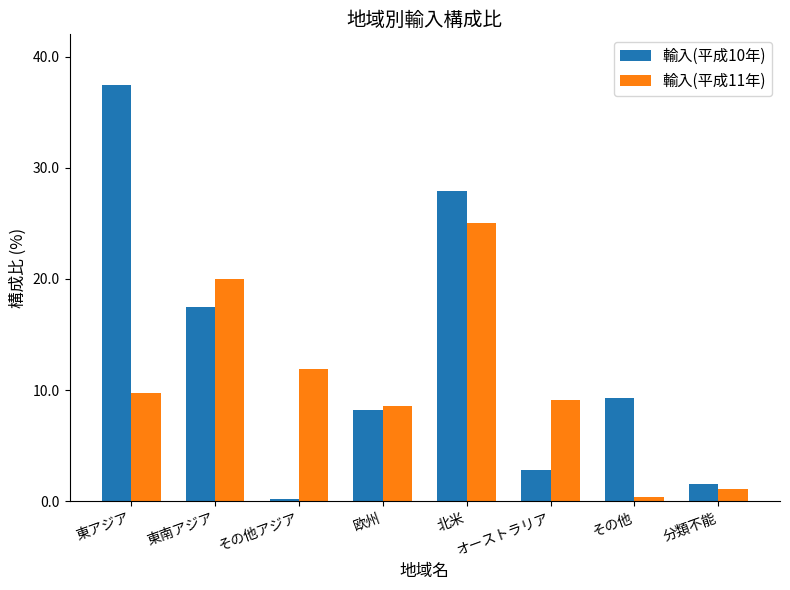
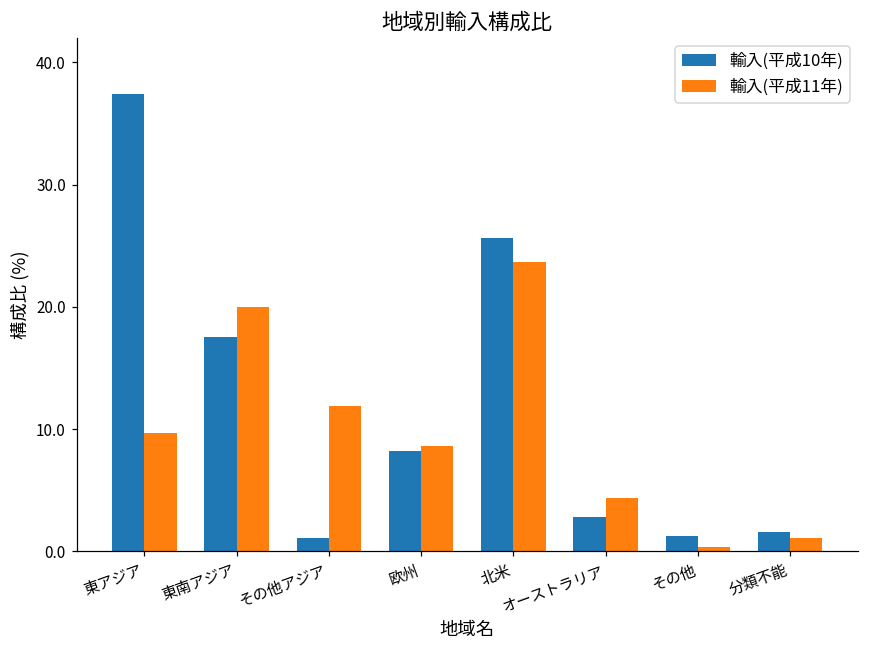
輸入(平成10年), その他アジア: 0.2 -> 1.1
輸入(平成10年), 北米: 27.9 -> 25.6
輸入(平成11年), 北米: 25.0 -> 23.7
輸入(平成11年), オーストラリア: 9.1 -> 4.4
輸入(平成10年), その他: 9.3 -> 1.3
